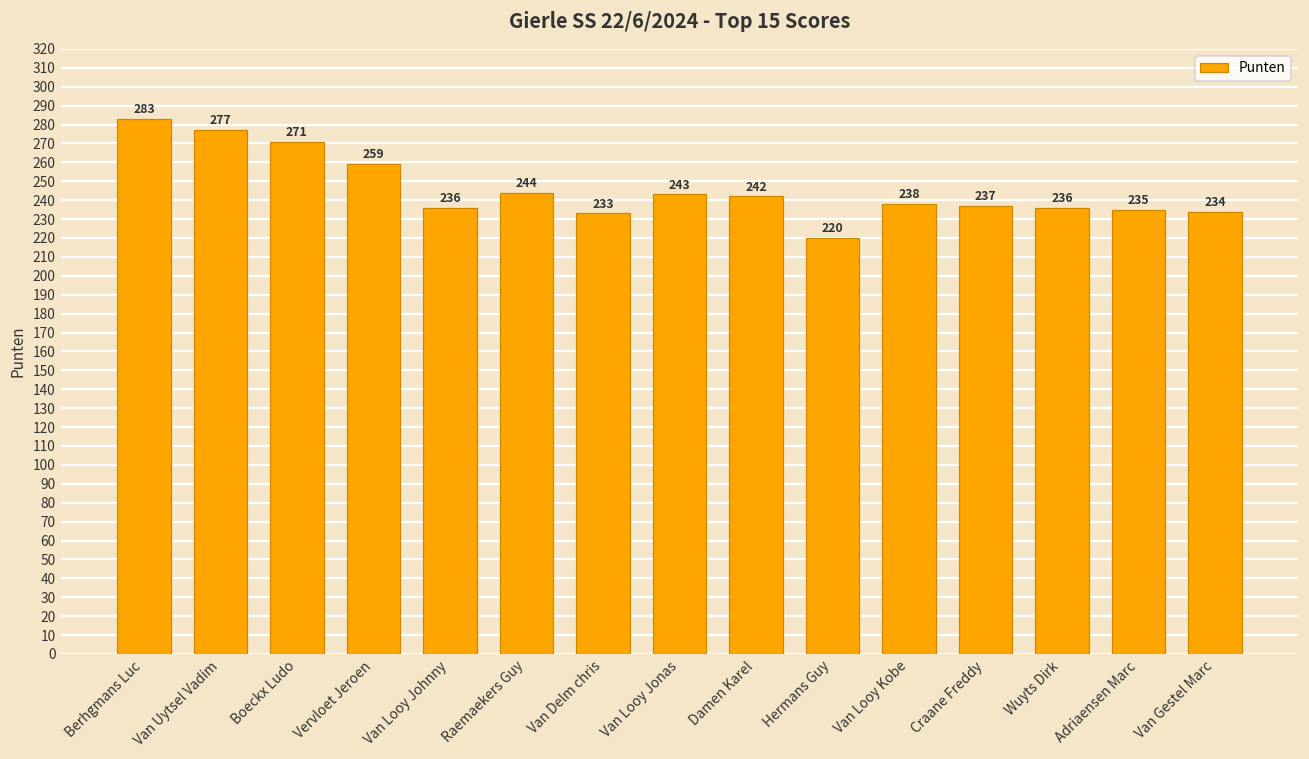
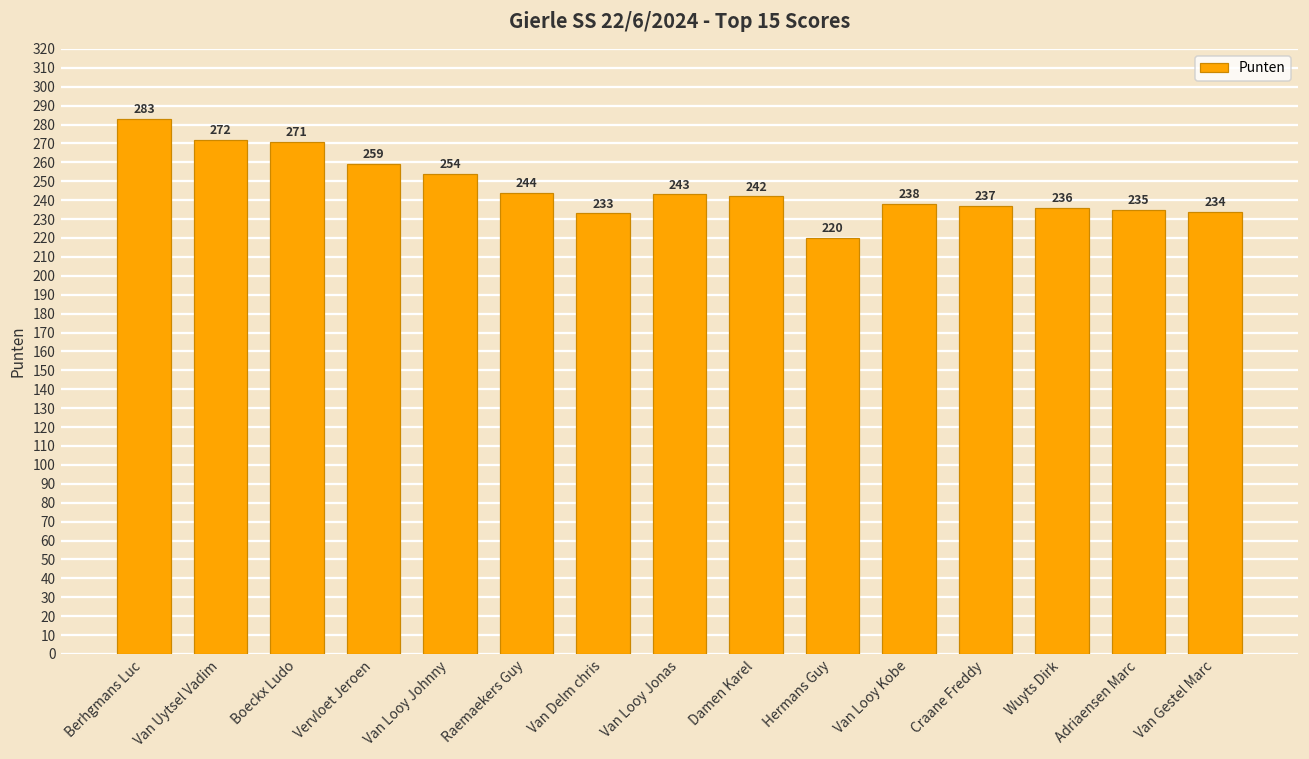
Van Uytsel Vadim: 277 -> 272
Van Looy Johnny: 236 -> 254
